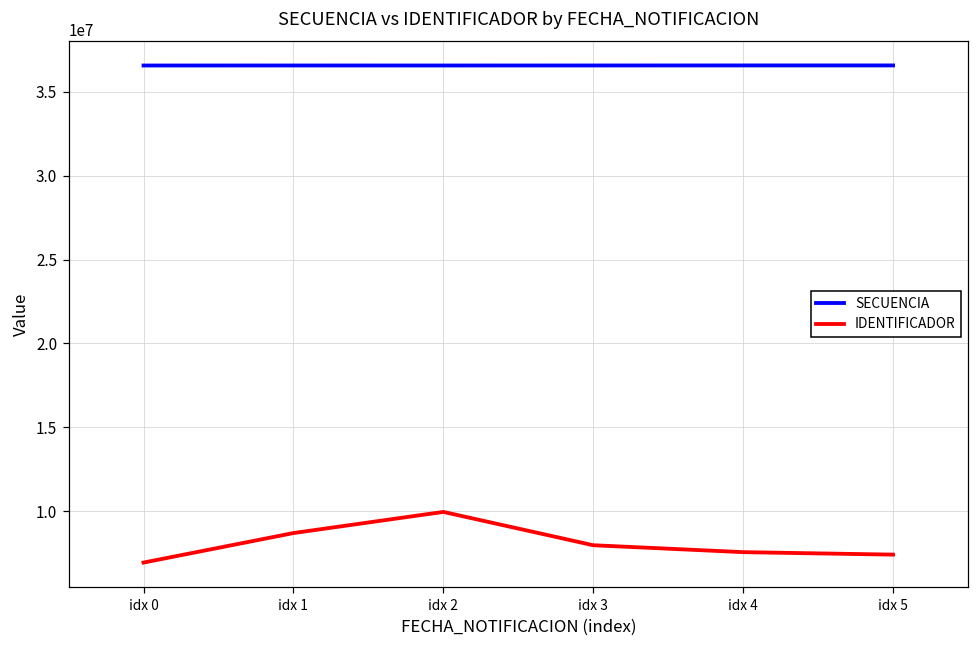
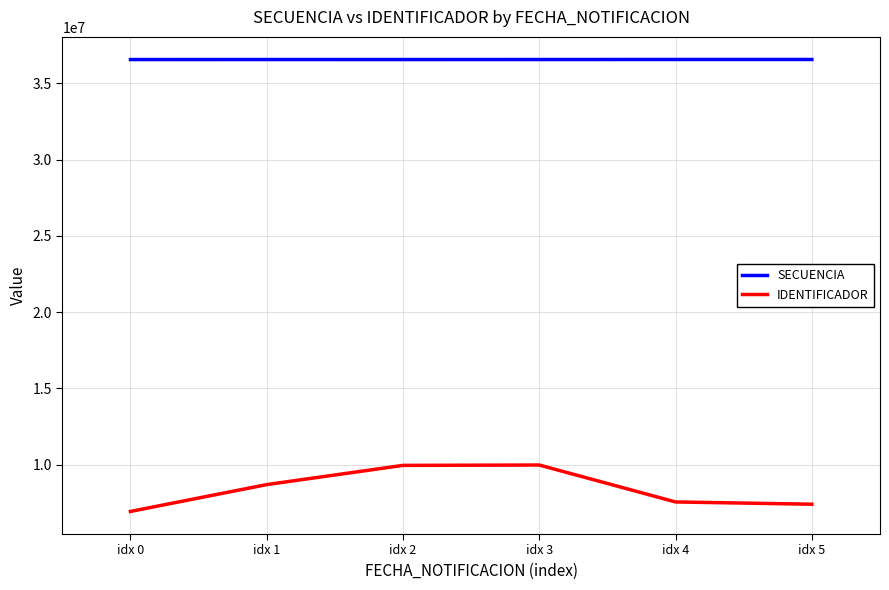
IDENTIFICADOR, idx 3: 8000000 -> 10000000
